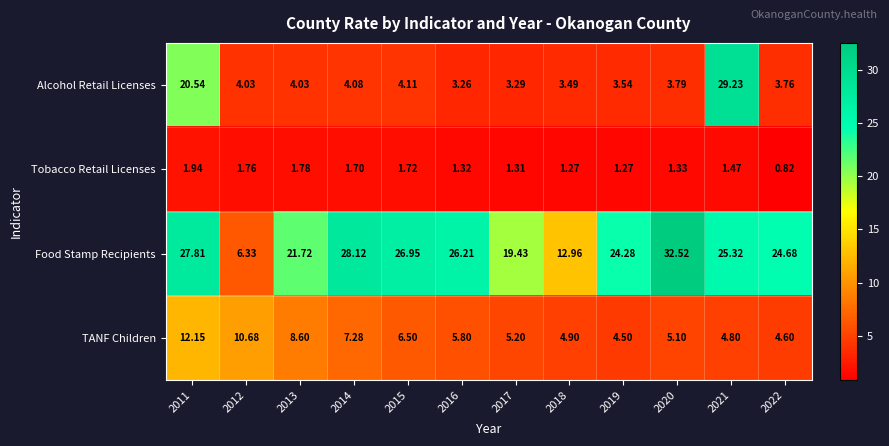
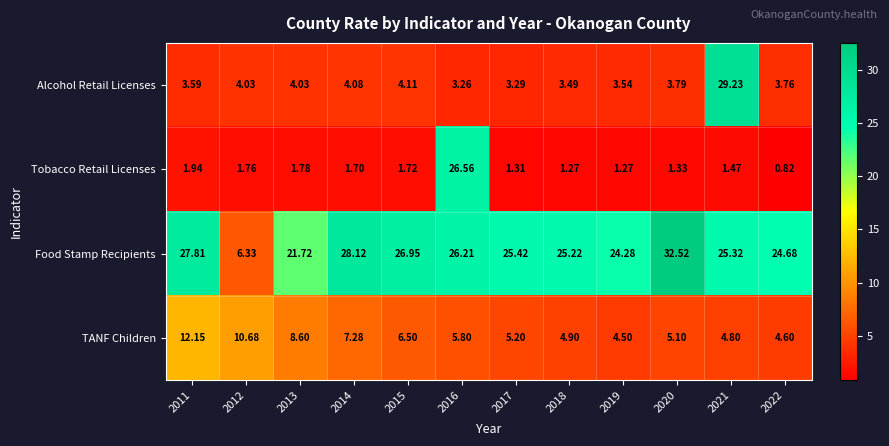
Alcohol Retail Licenses, 2011: 20.54 -> 3.59
Tobacco Retail Licenses, 2016: 1.32 -> 26.56
Food Stamp Recipients, 2017: 19.43 -> 25.42
Food Stamp Recipients, 2018: 12.96 -> 25.22
